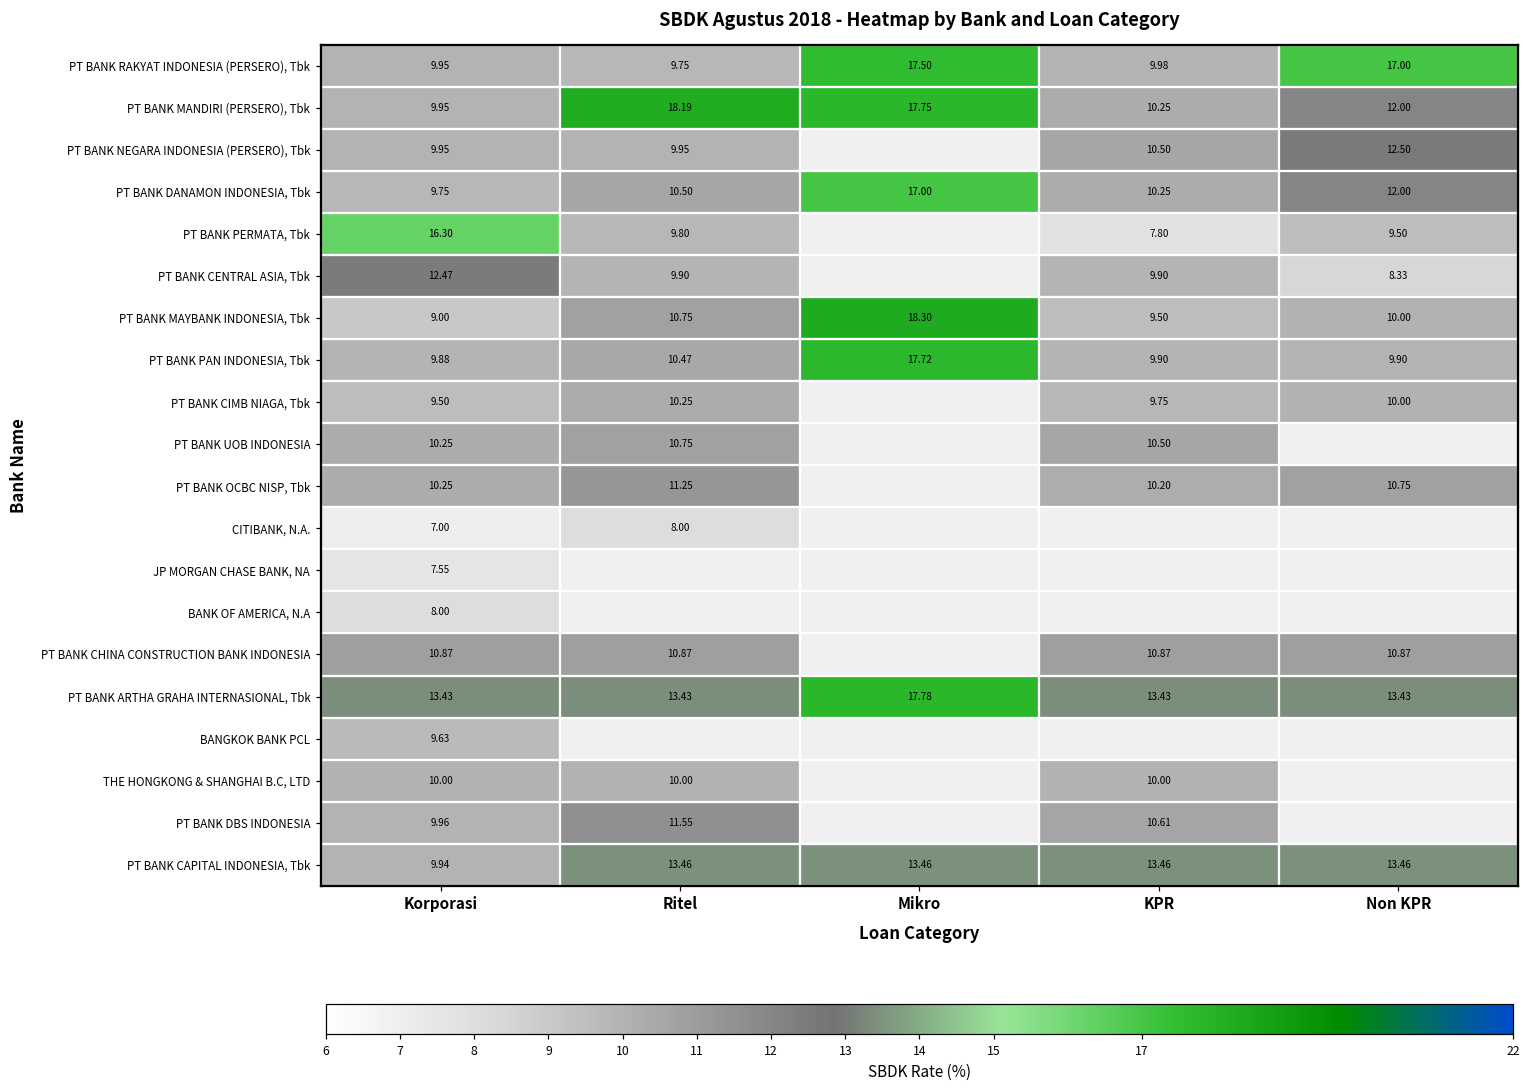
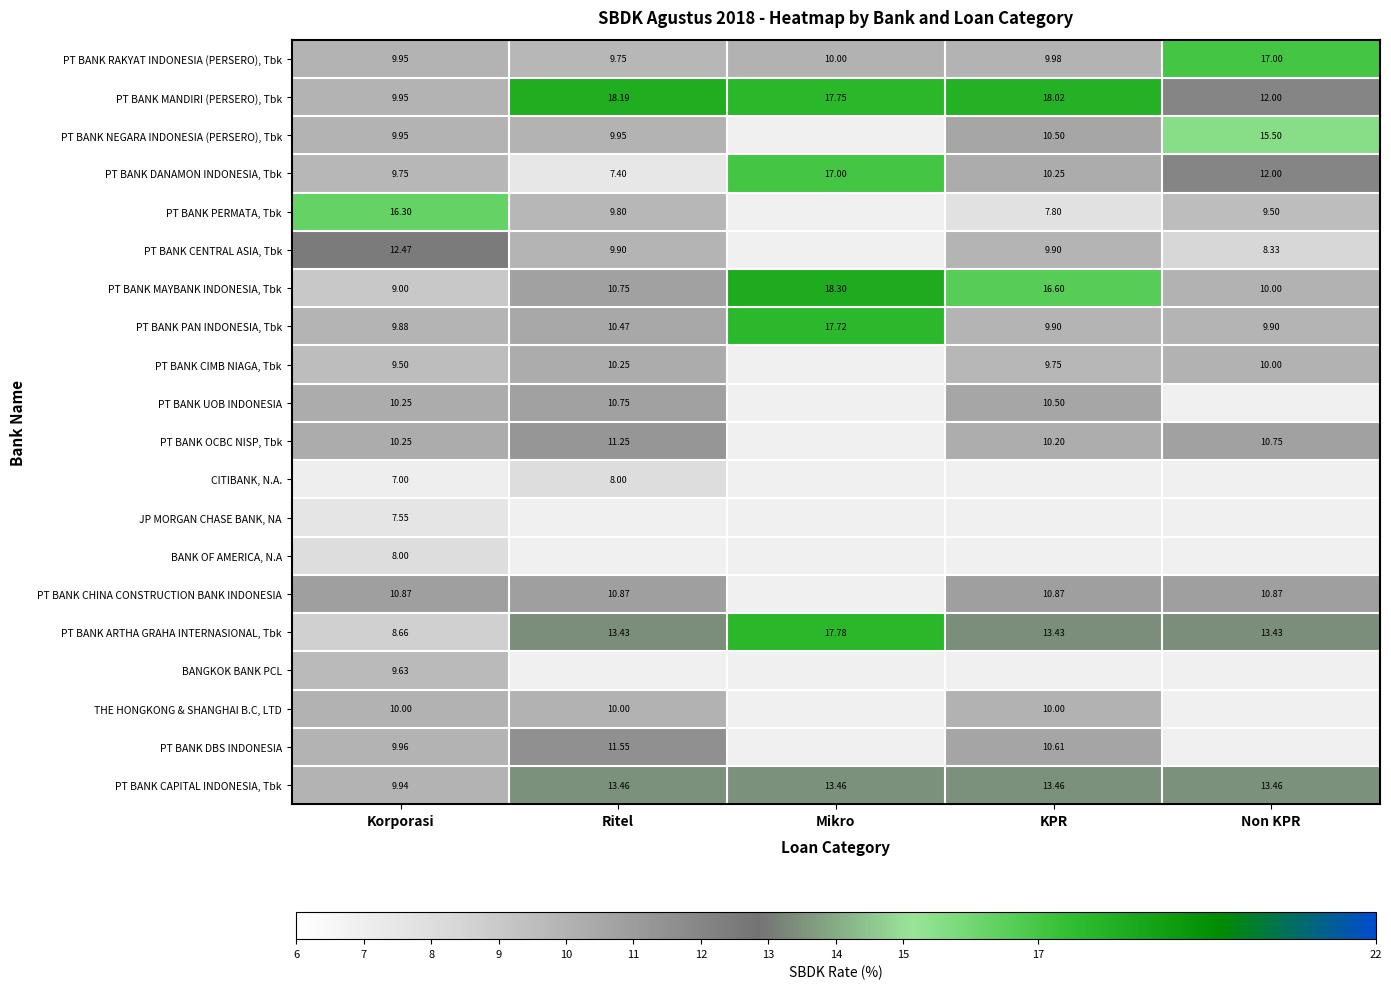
PT BANK RAKYAT INDONESIA (PERSERO), Tbk, Mikro: 17.50 -> 10.00
PT BANK MANDIRI (PERSERO), Tbk, KPR: 10.25 -> 18.02
PT BANK NEGARA INDONESIA (PERSERO), Tbk, Non KPR: 12.50 -> 15.50
PT BANK DANAMON INDONESIA, Tbk, Ritel: 10.50 -> 7.40
PT BANK MAYBANK INDONESIA, Tbk, KPR: 9.50 -> 16.60
PT BANK ARTHA GRAHA INTERNASIONAL, Tbk, Korporasi: 13.43 -> 8.66
